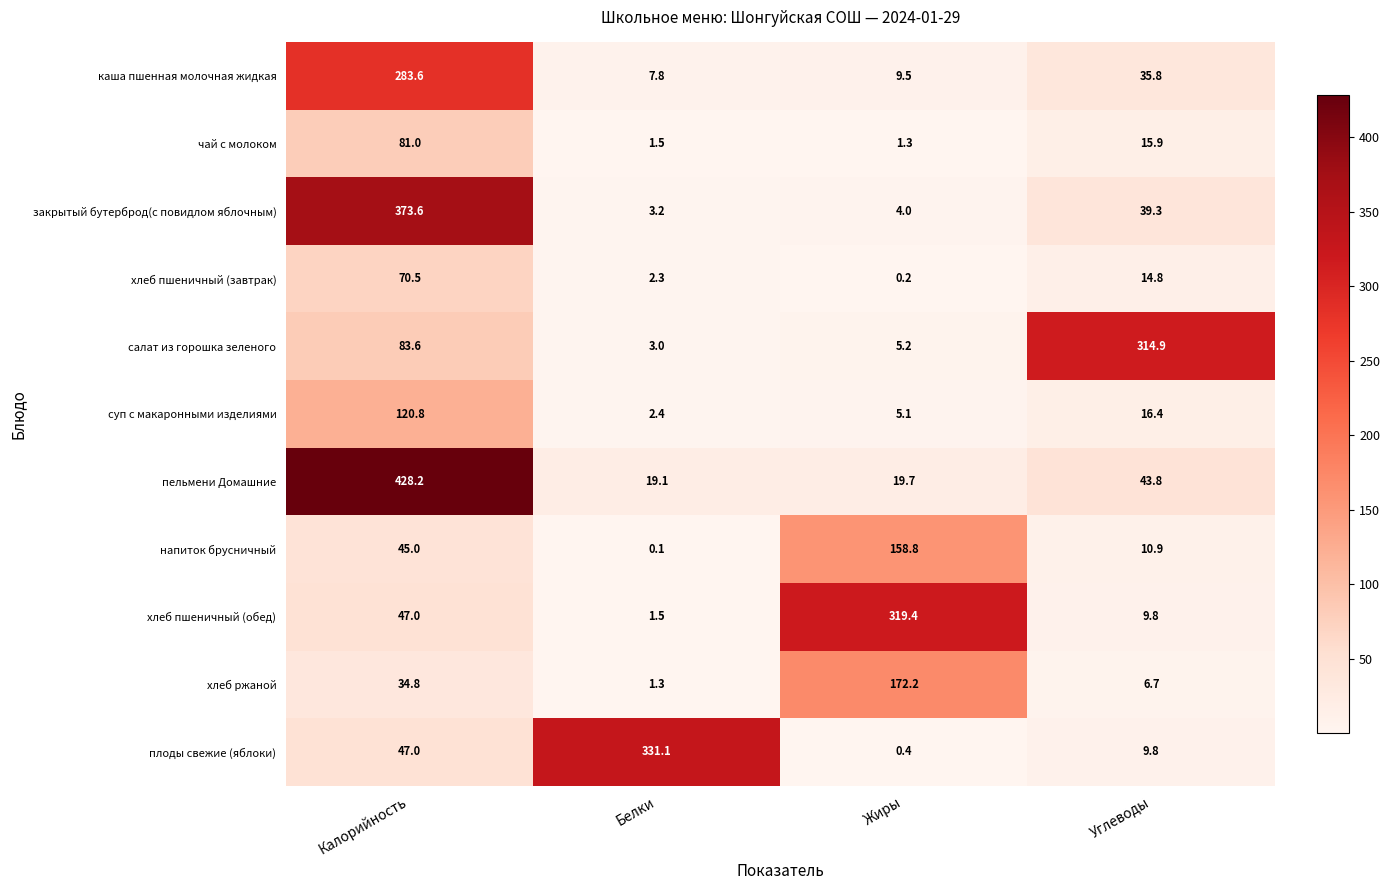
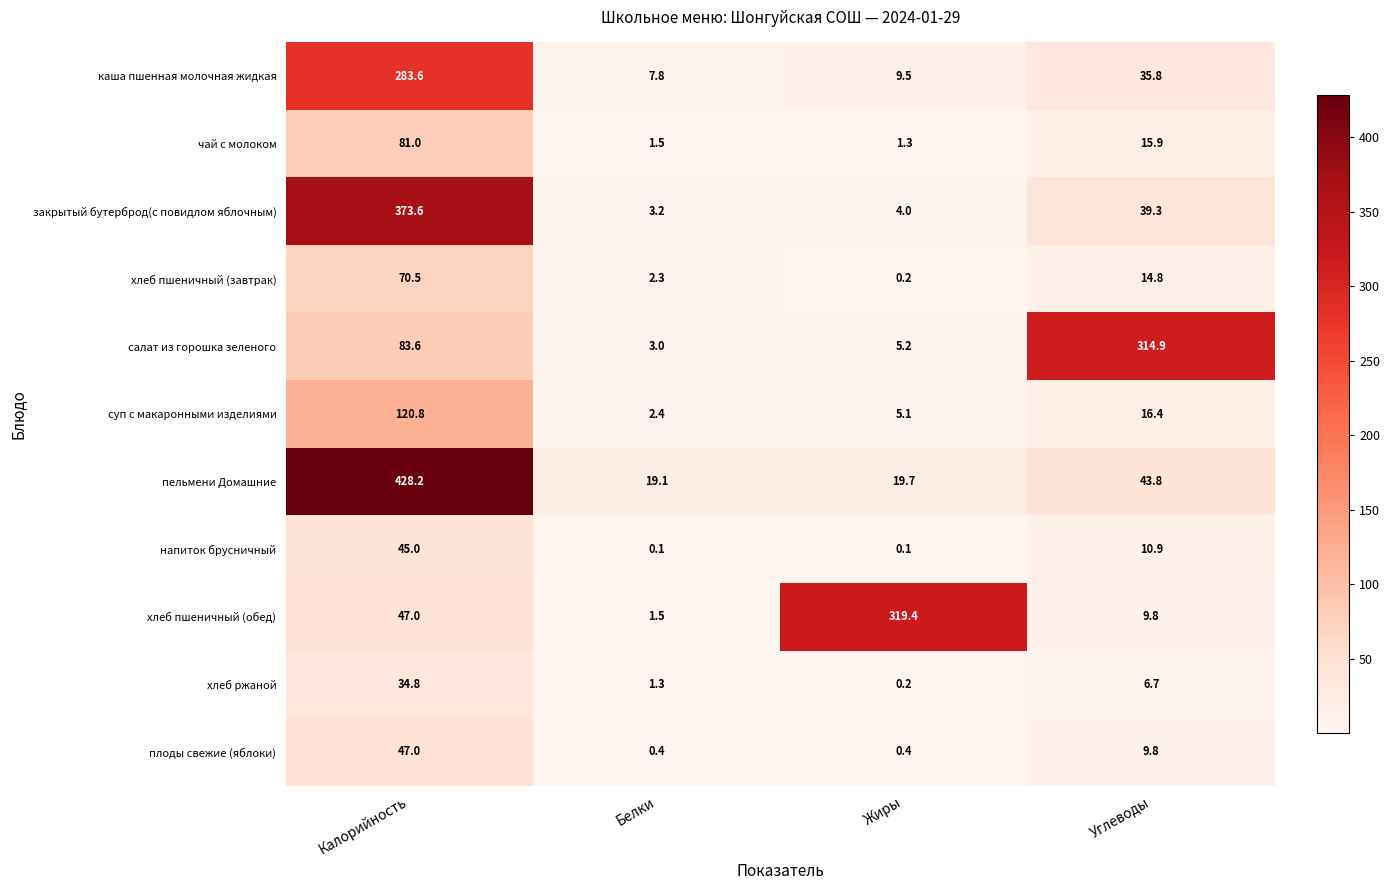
напиток брусничный, Жиры: 158.8 -> 0.1
хлеб ржаной, Жиры: 172.2 -> 0.2
плоды свежие (яблоки), Белки: 331.1 -> 0.4
